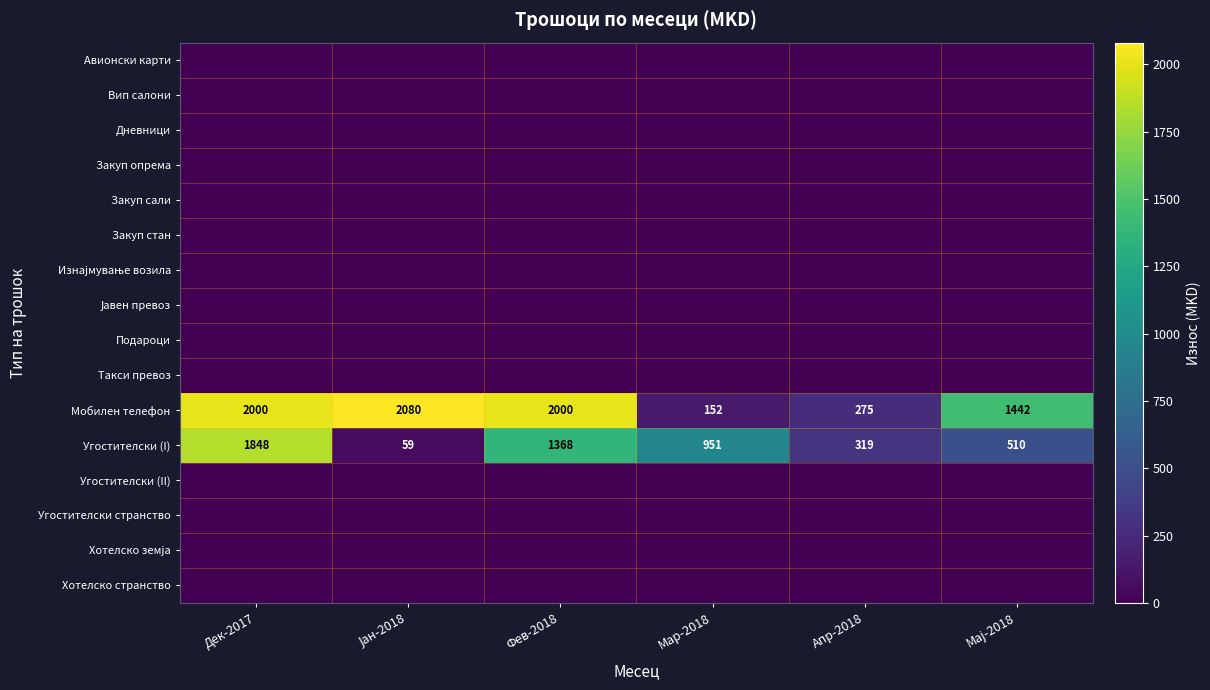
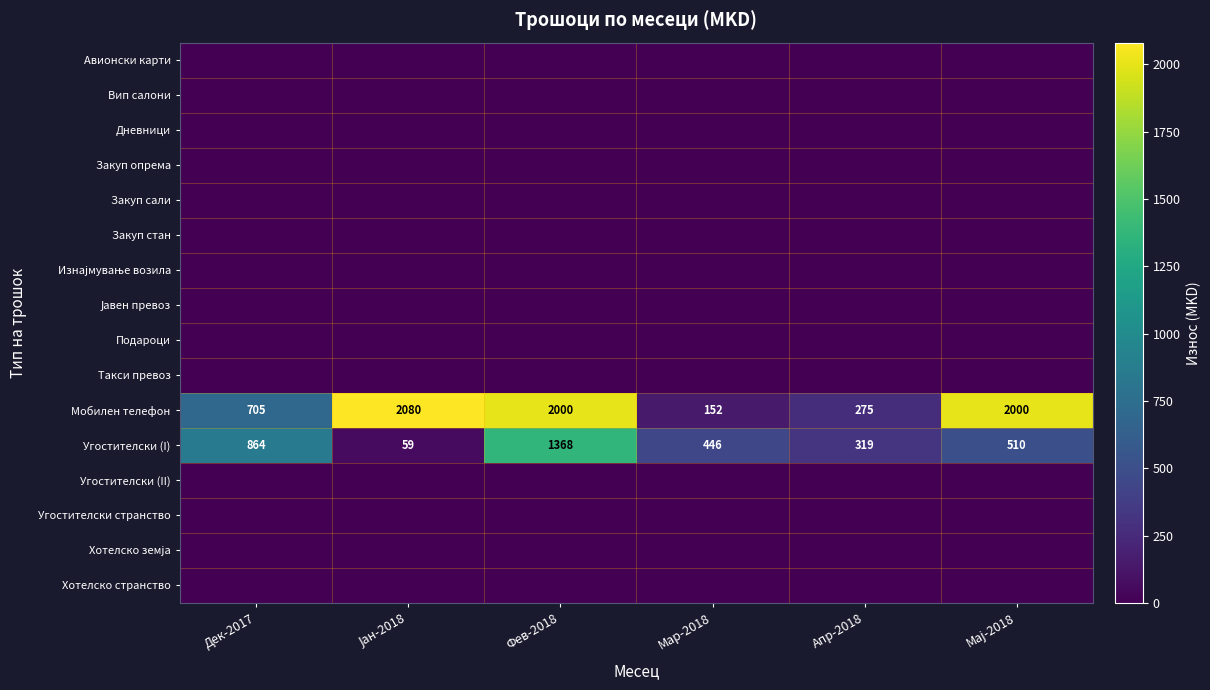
Мобилен телефон, Дек-2017: 2000 -> 705
Мобилен телефон, Мај-2018: 1442 -> 2000
Угостителски (I), Дек-2017: 1848 -> 864
Угостителски (I), Мар-2018: 951 -> 446
